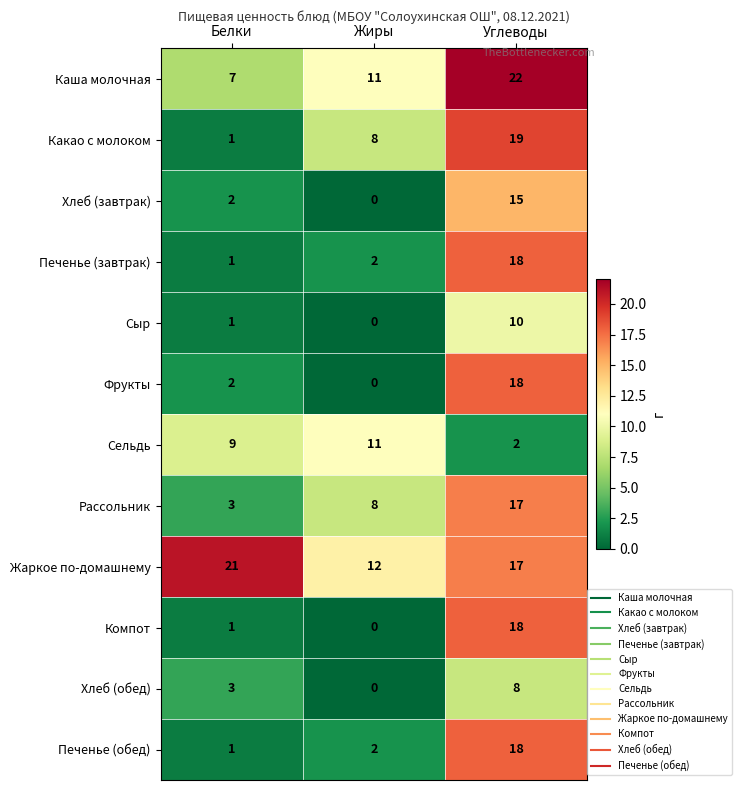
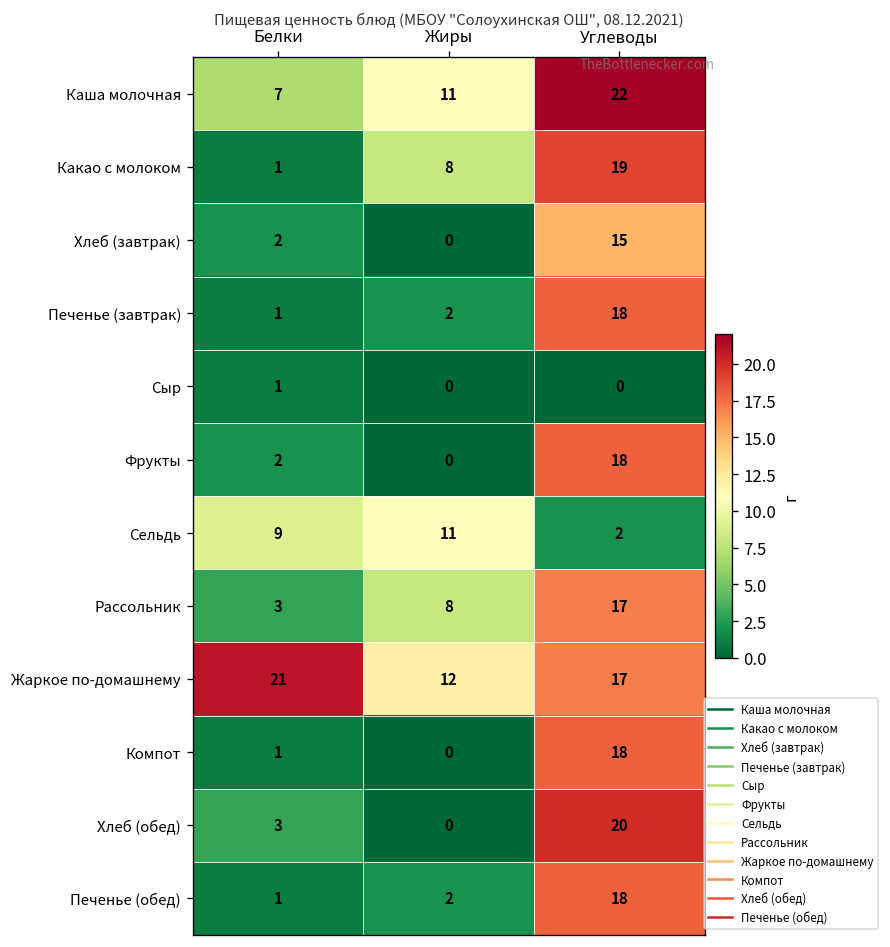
Сыр, Углеводы: 10 -> 0
Хлеб (обед), Углеводы: 8 -> 20
